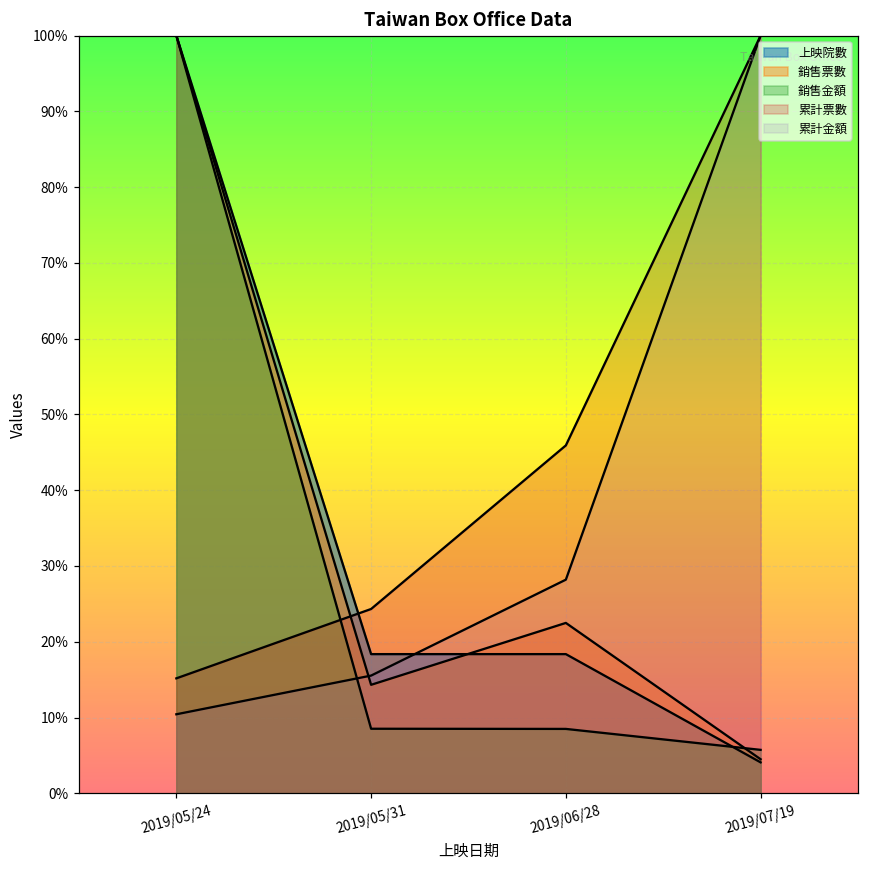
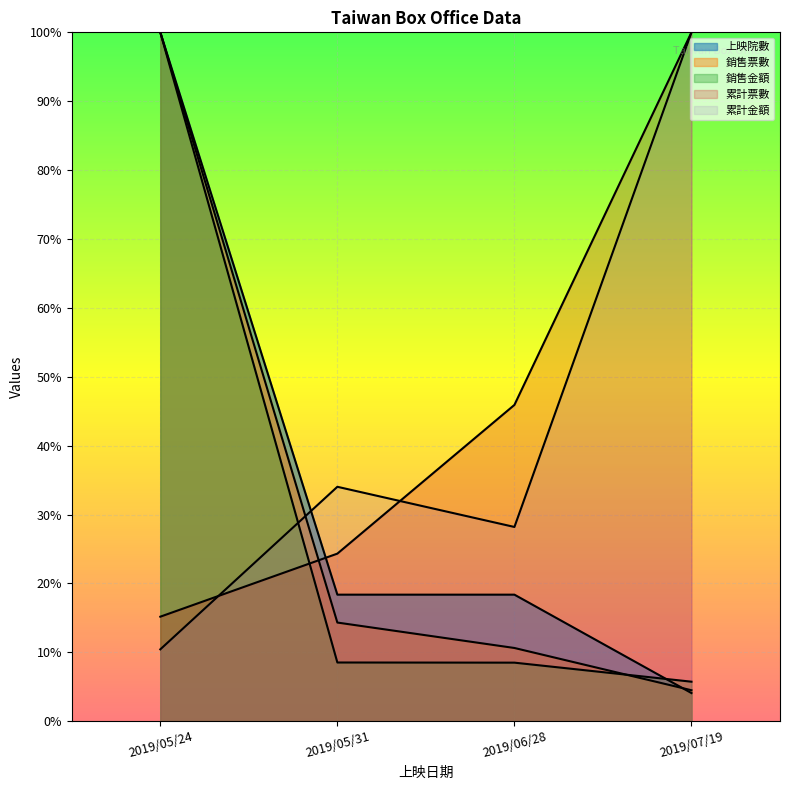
累計金額, 2019/05/31: 16% -> 34%
銷售票數, 2019/06/28: 22% -> 11%
